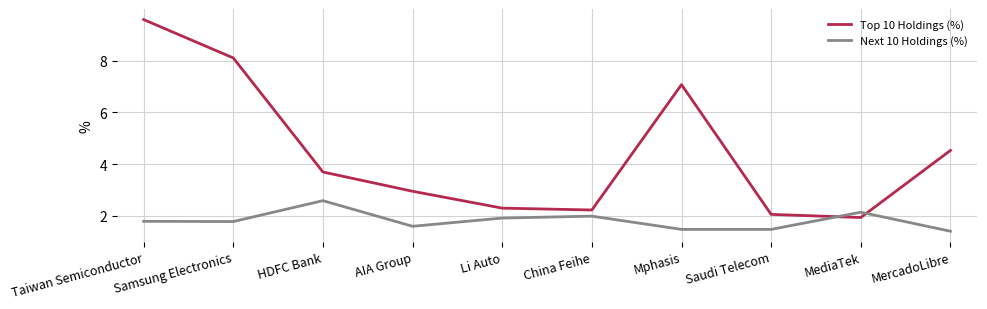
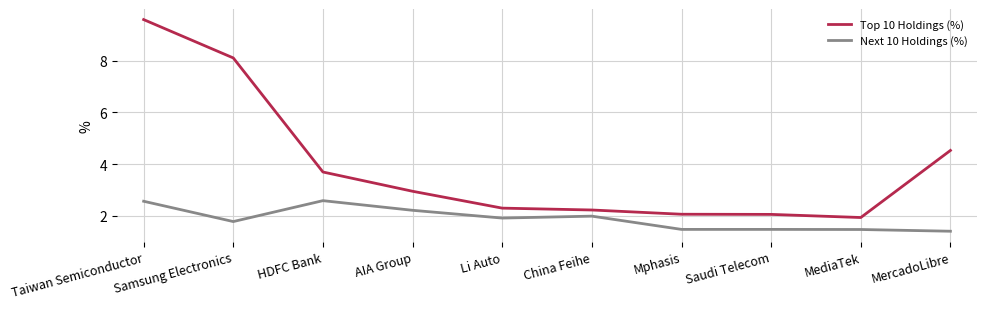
Next 10 Holdings (%), Taiwan Semiconductor: 1.8 -> 2.6
Next 10 Holdings (%), AIA Group: 1.6 -> 2.2
Top 10 Holdings (%), Mphasis: 7.1 -> 2.1
Next 10 Holdings (%), MediaTek: 2.1 -> 1.5
